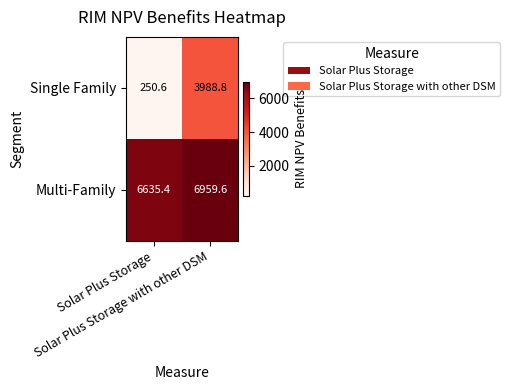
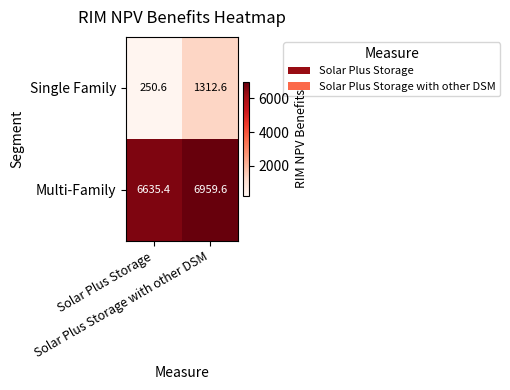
Single Family, Solar Plus Storage with other DSM: 3988.8 -> 1312.6
